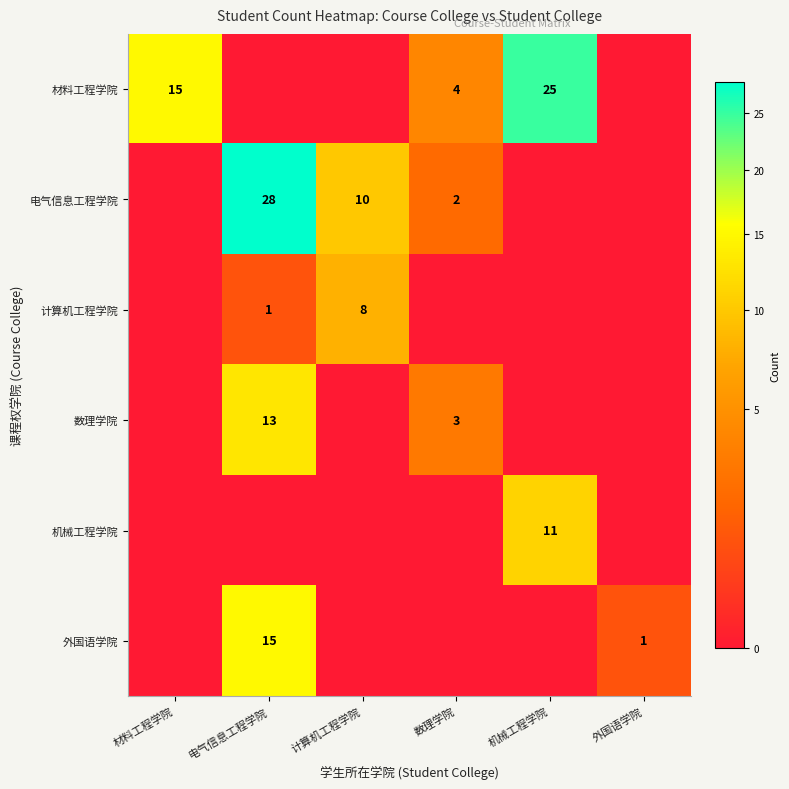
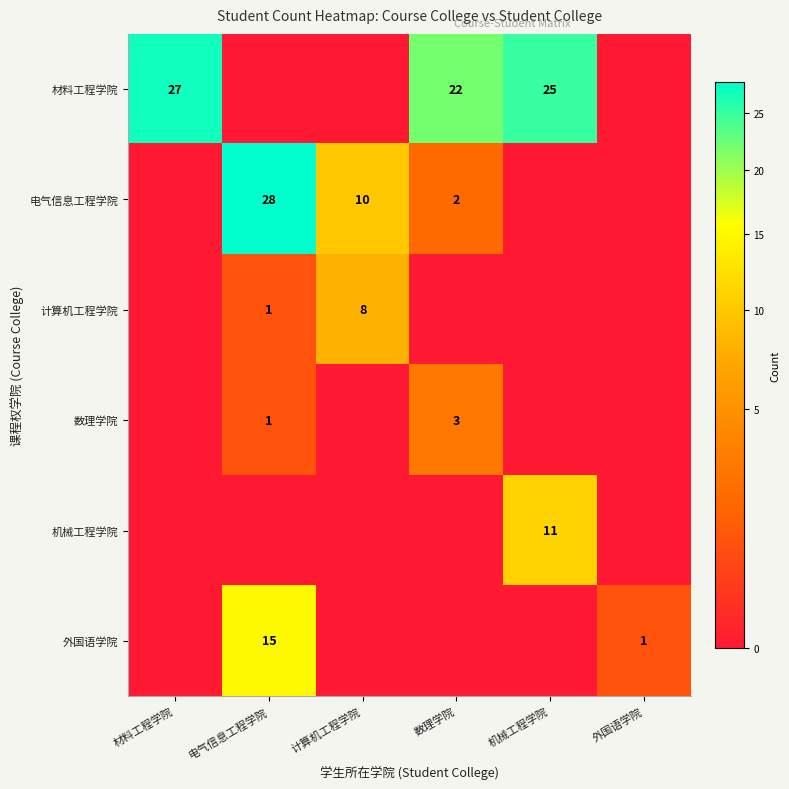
材料工程学院, 材料工程学院: 15 -> 27
材料工程学院, 数理学院: 4 -> 22
数理学院, 电气信息工程学院: 13 -> 1
